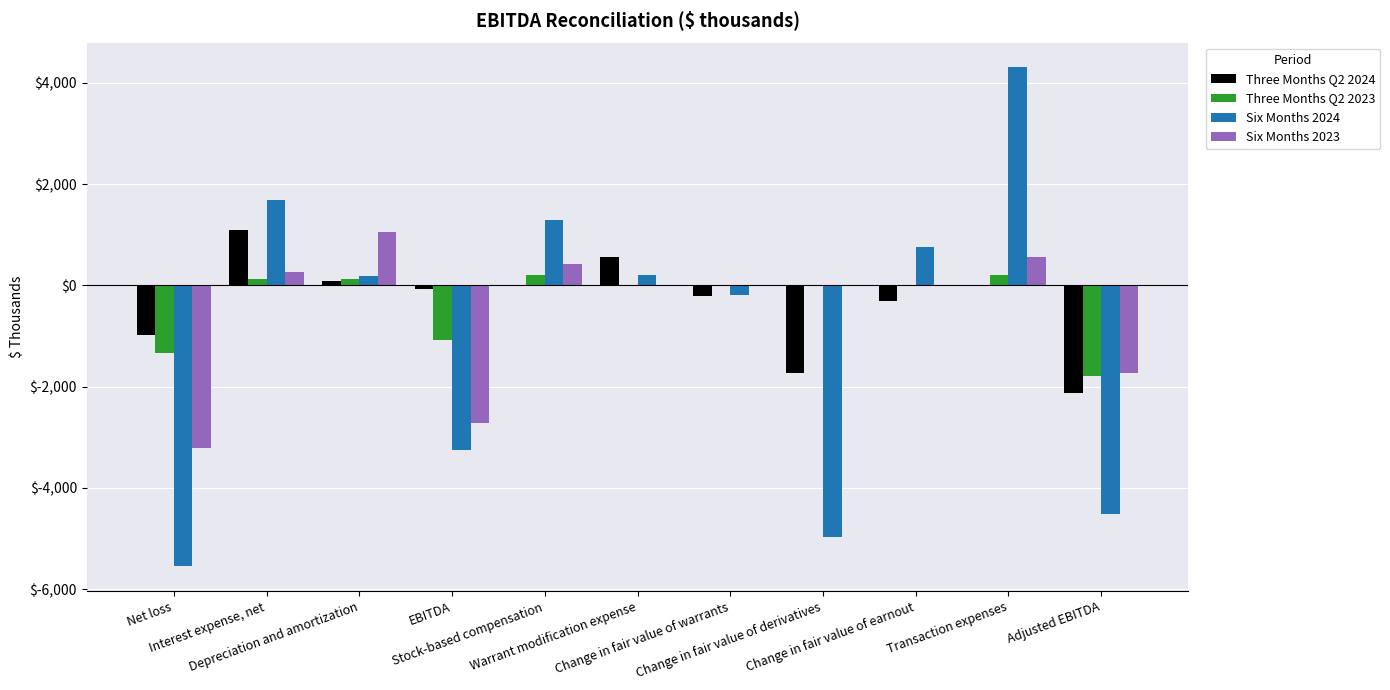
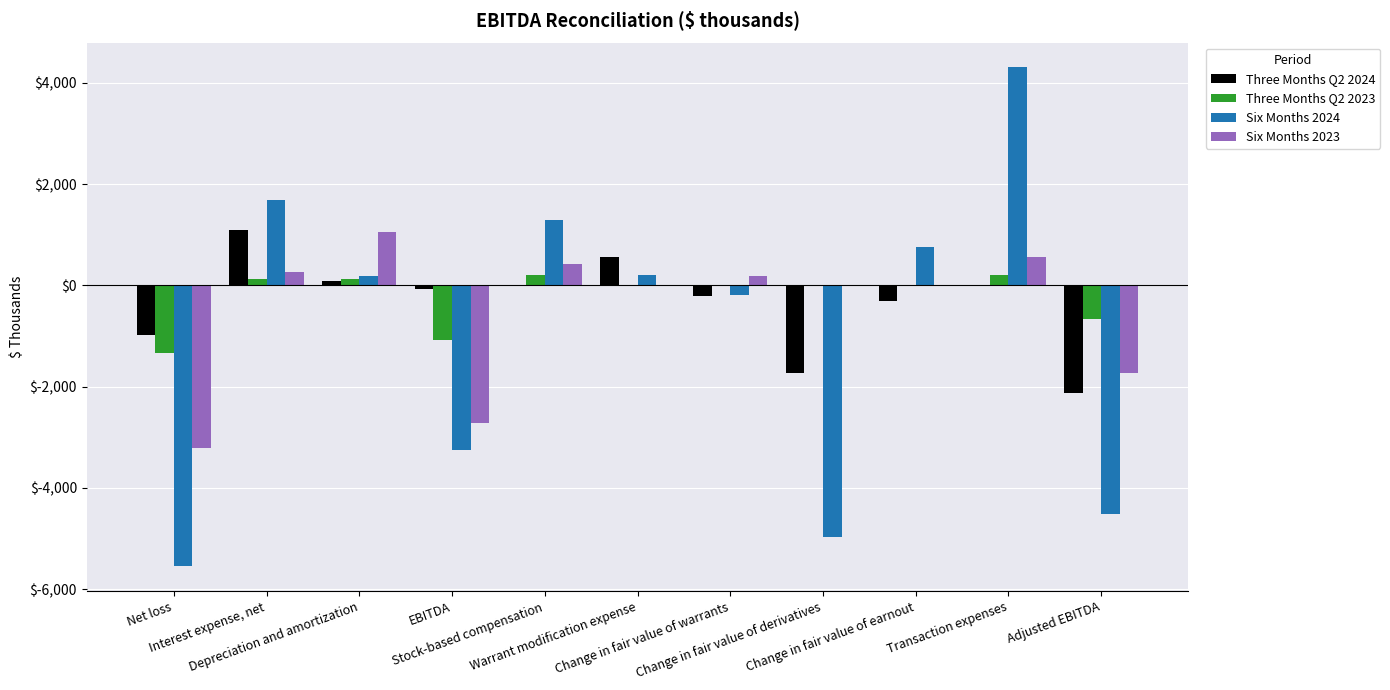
Six Months 2023, Change in fair value of warrants: $0 -> $200
Three Months Q2 2023, Adjusted EBITDA: $-1,800 -> $-700
